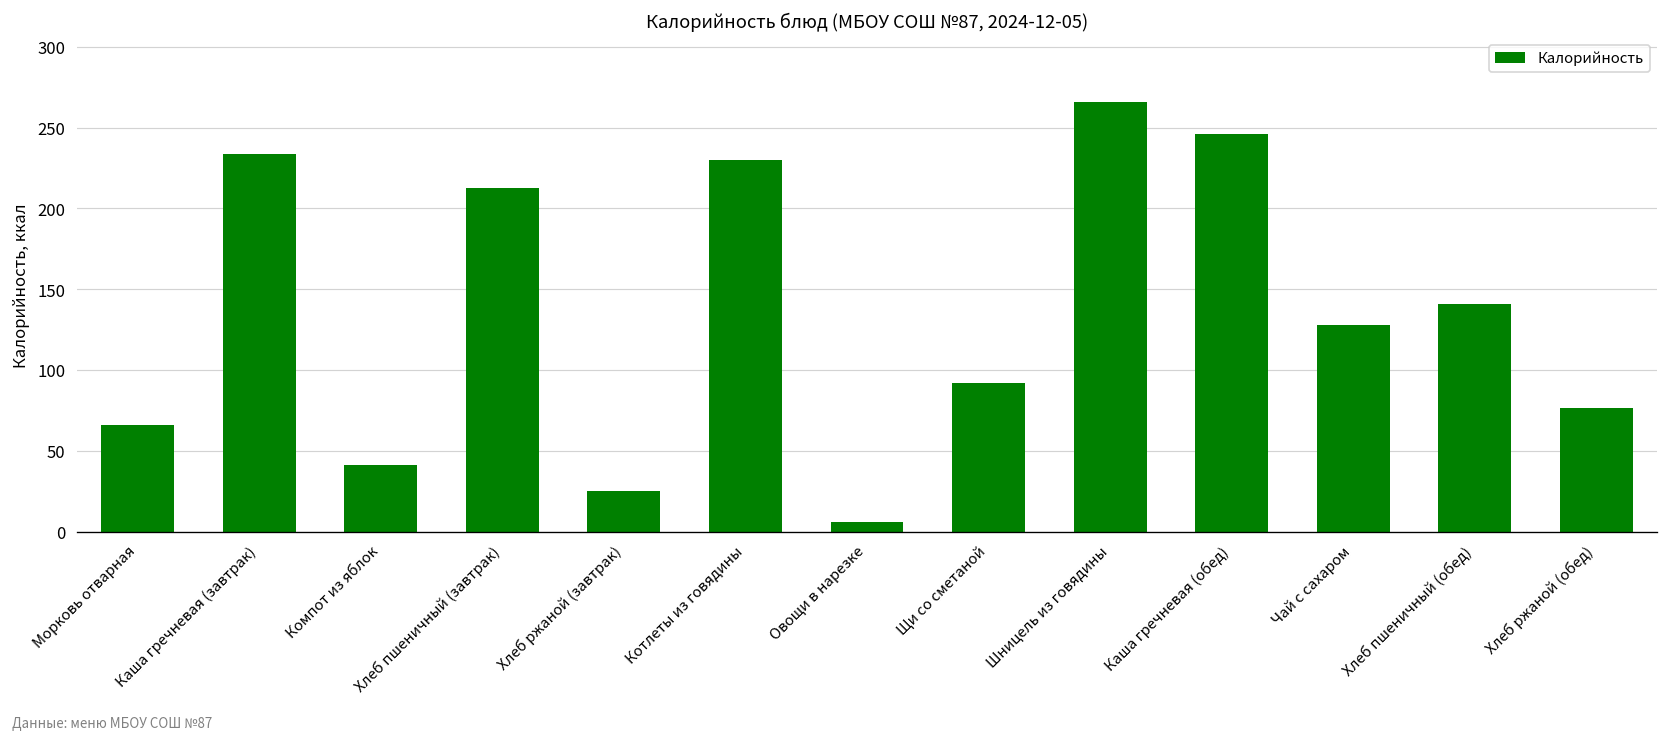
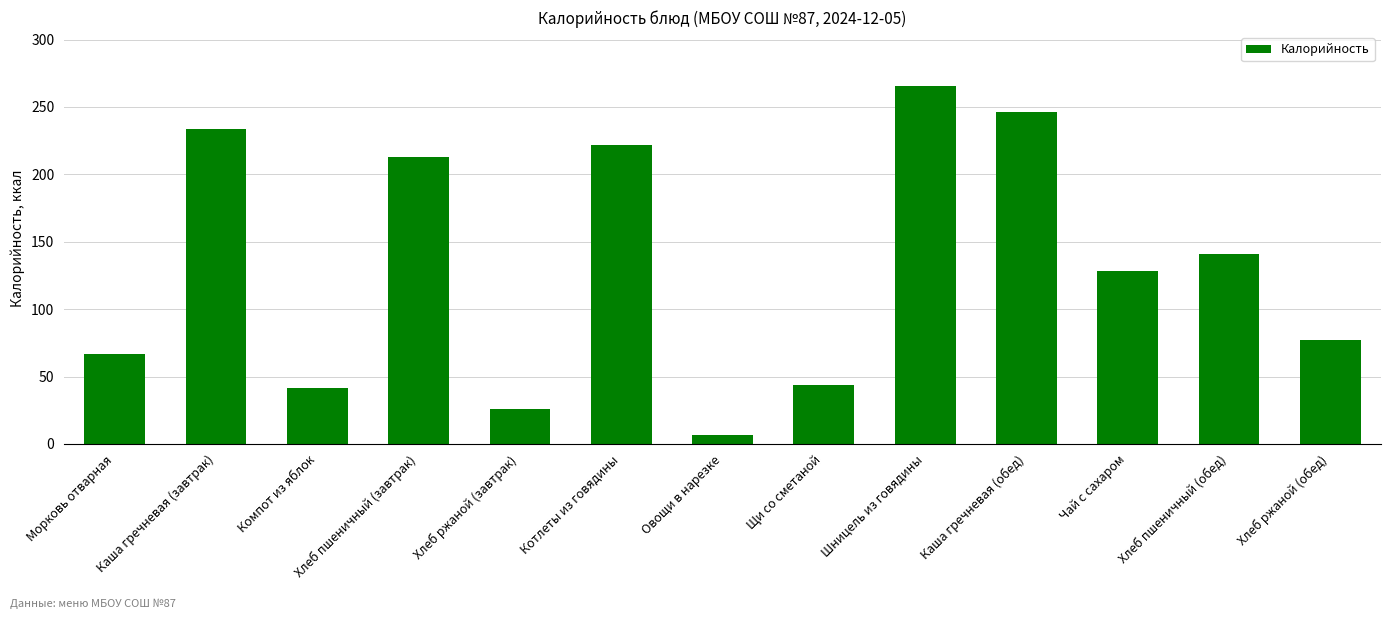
Котлеты из говядины: 230 -> 221
Щи со сметаной: 92 -> 44
